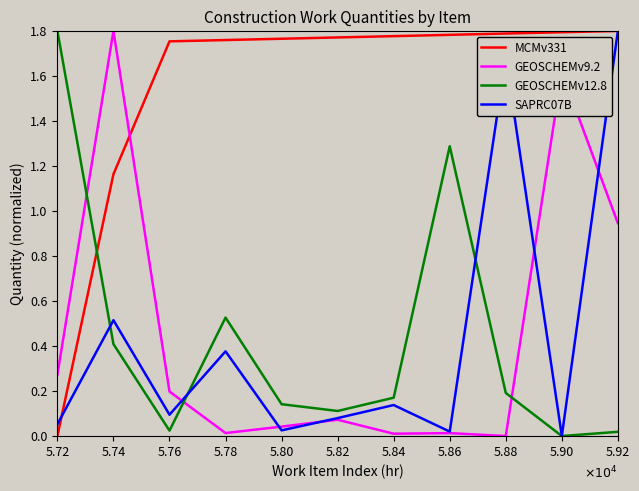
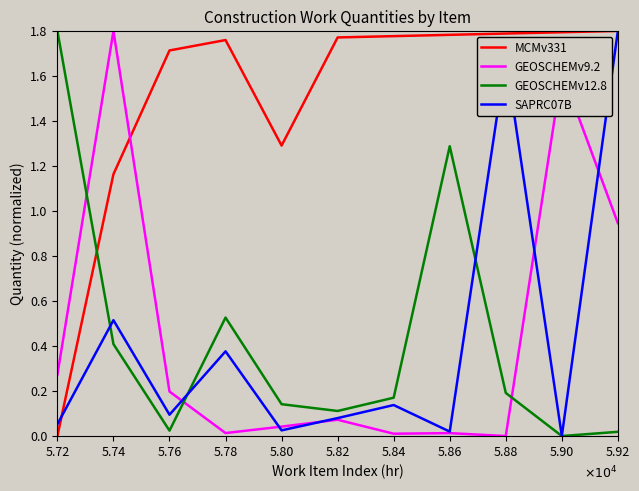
MCMv331, 5.76: 1.75 -> 1.71
MCMv331, 5.80: 1.77 -> 1.29
